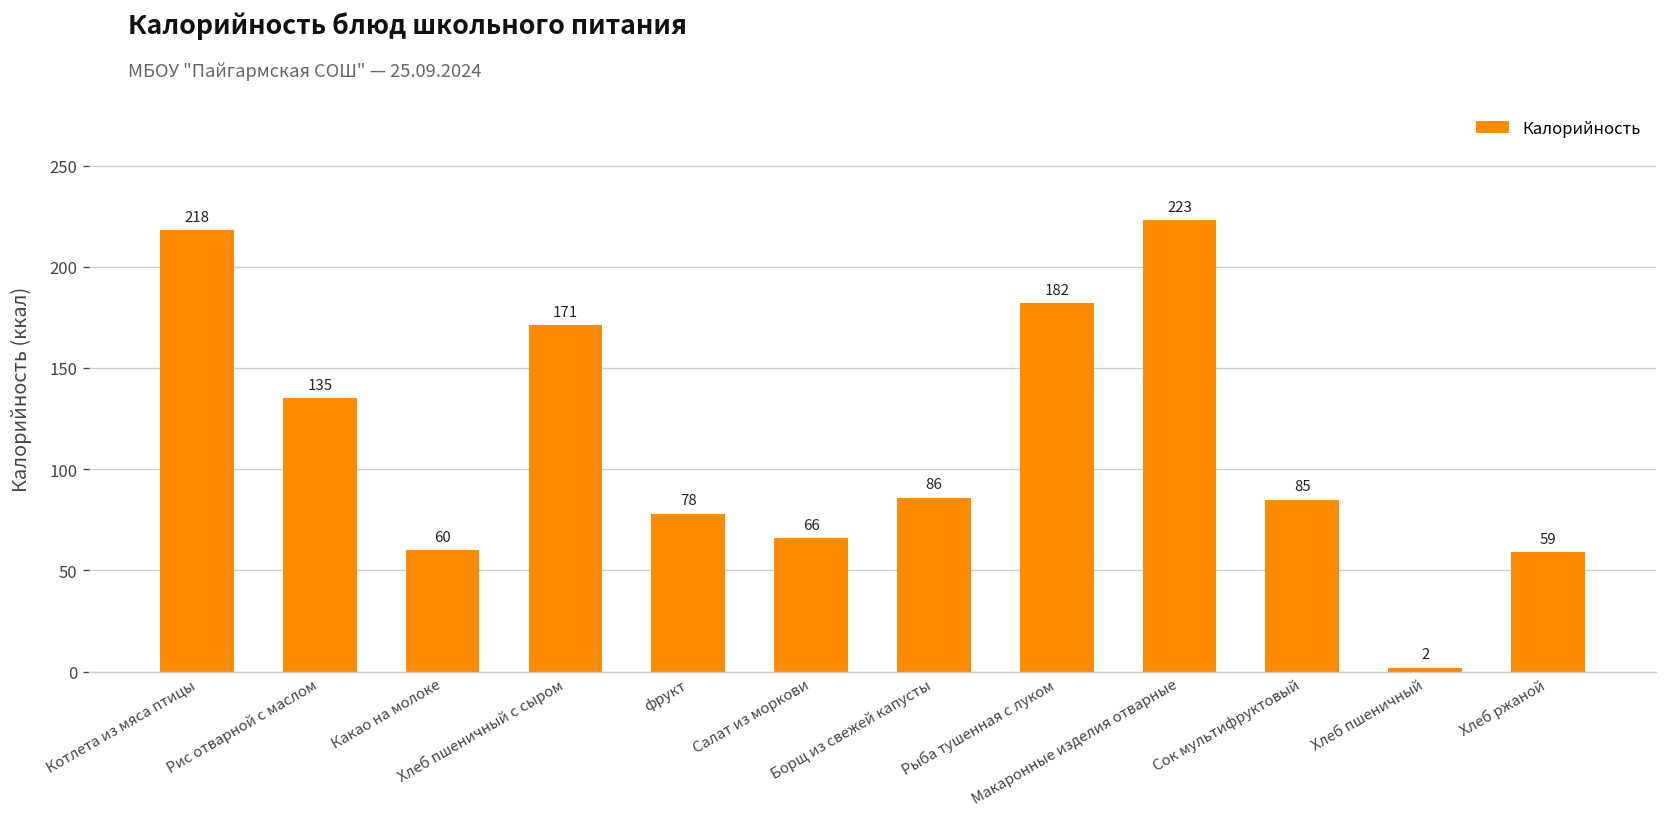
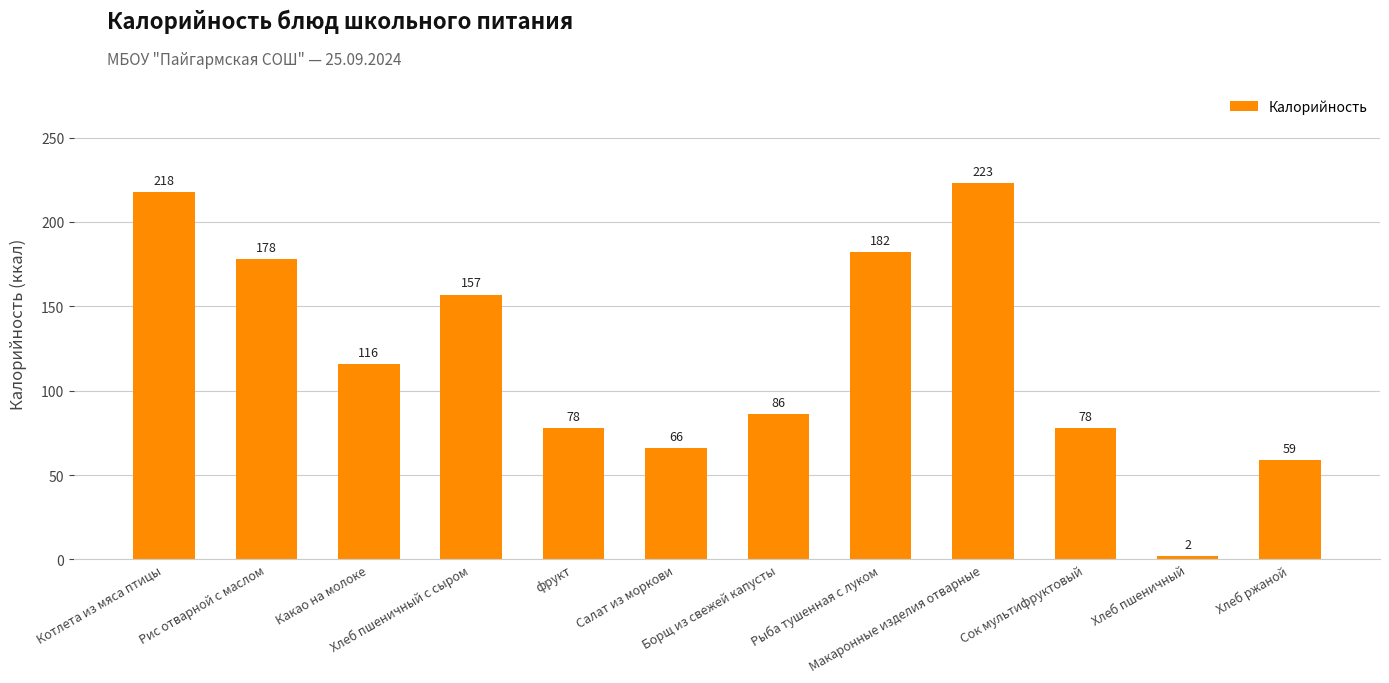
Рис отварной с маслом: 135 -> 178
Какао на молоке: 60 -> 116
Хлеб пшеничный с сыром: 171 -> 157
Сок мультифруктовый: 85 -> 78
